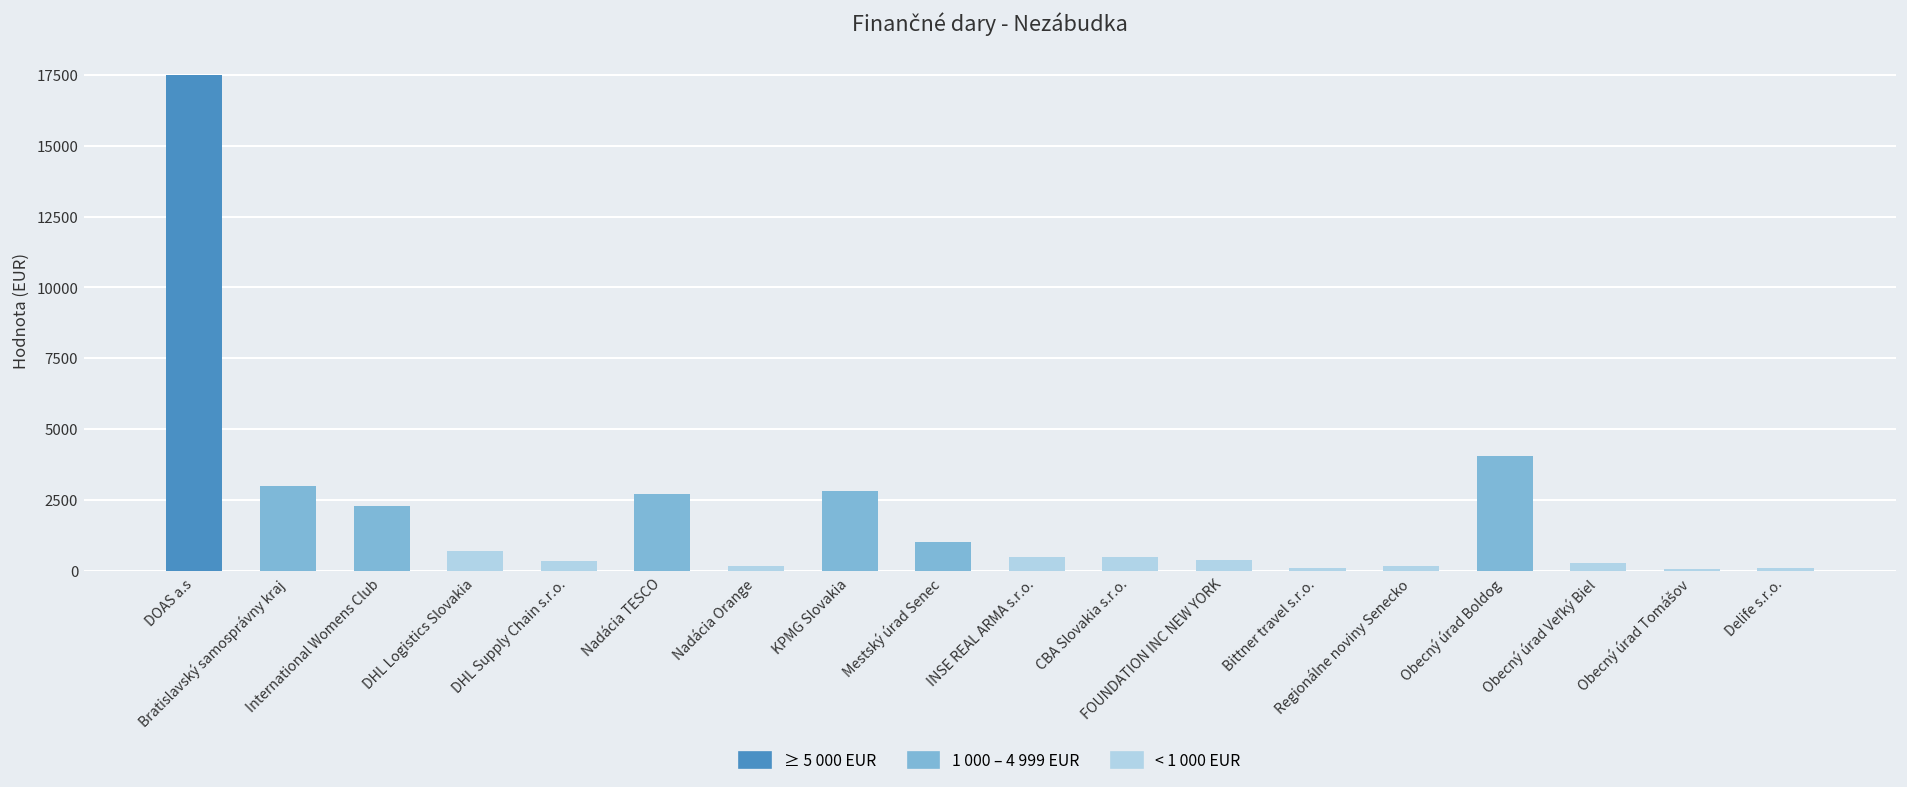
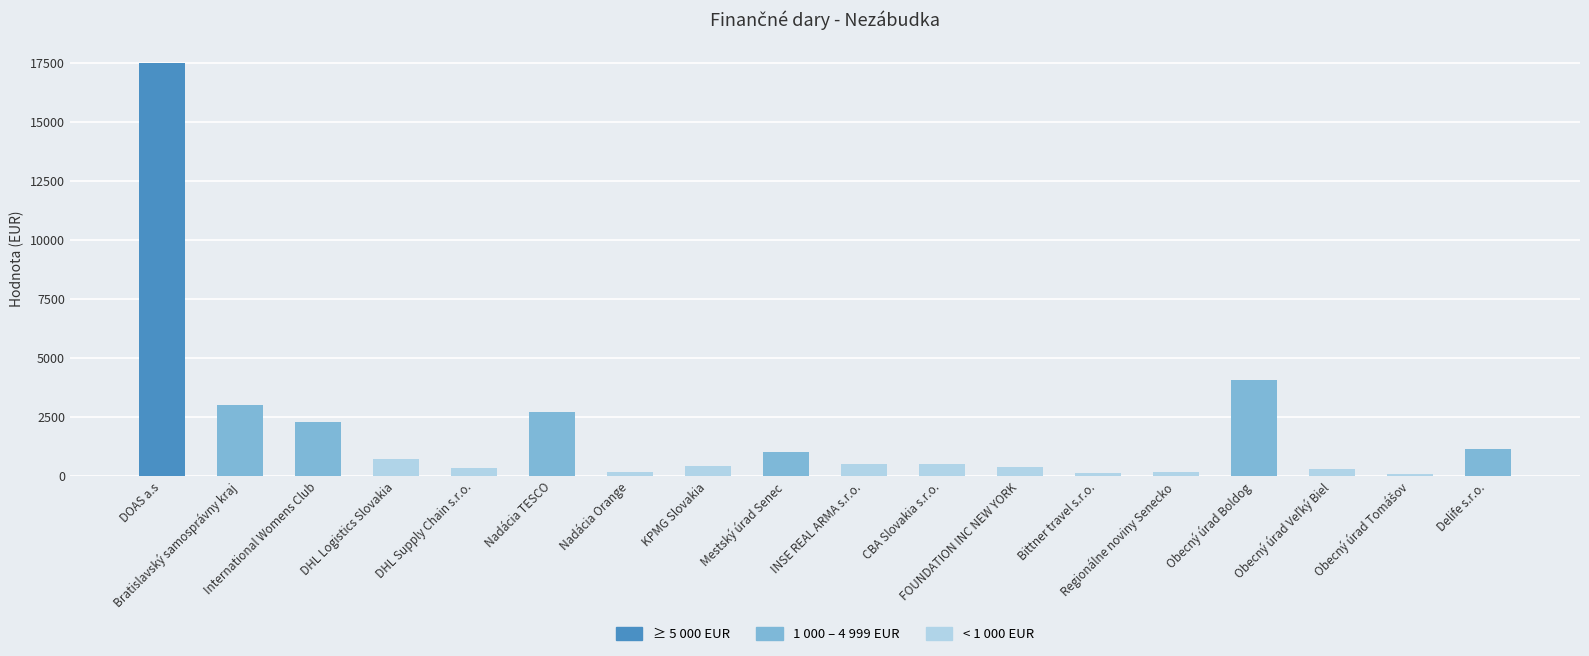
KPMG Slovakia: 2800 -> 400
Delife s.r.o.: 100 -> 1100
